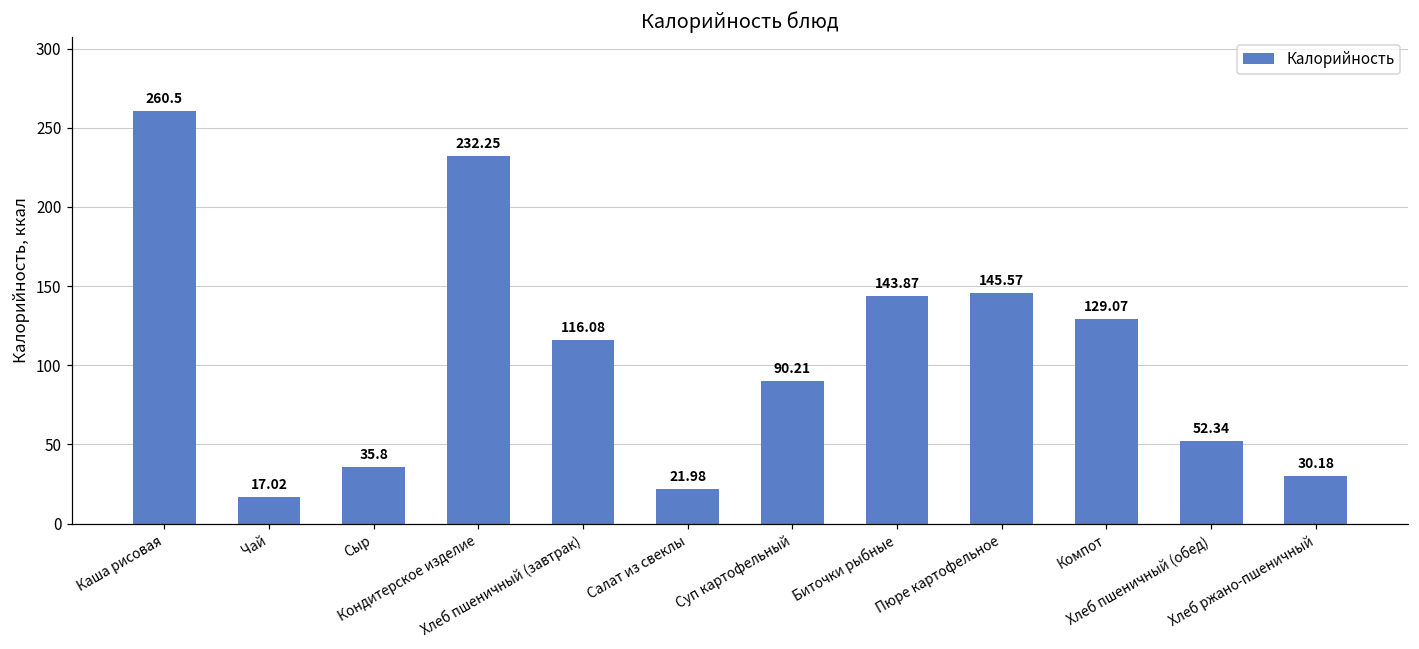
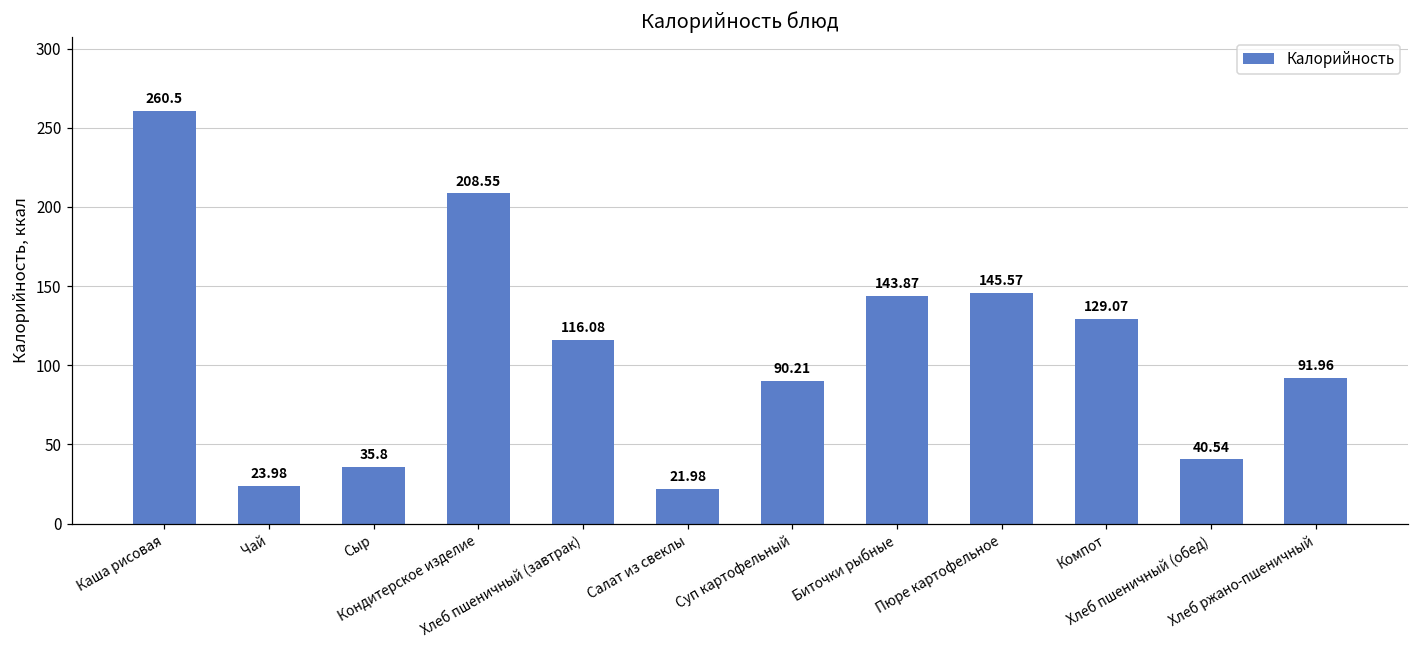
Чай: 17.02 -> 23.98
Кондитерское изделие: 232.25 -> 208.55
Хлеб пшеничный (обед): 52.34 -> 40.54
Хлеб ржано-пшеничный: 30.18 -> 91.96
